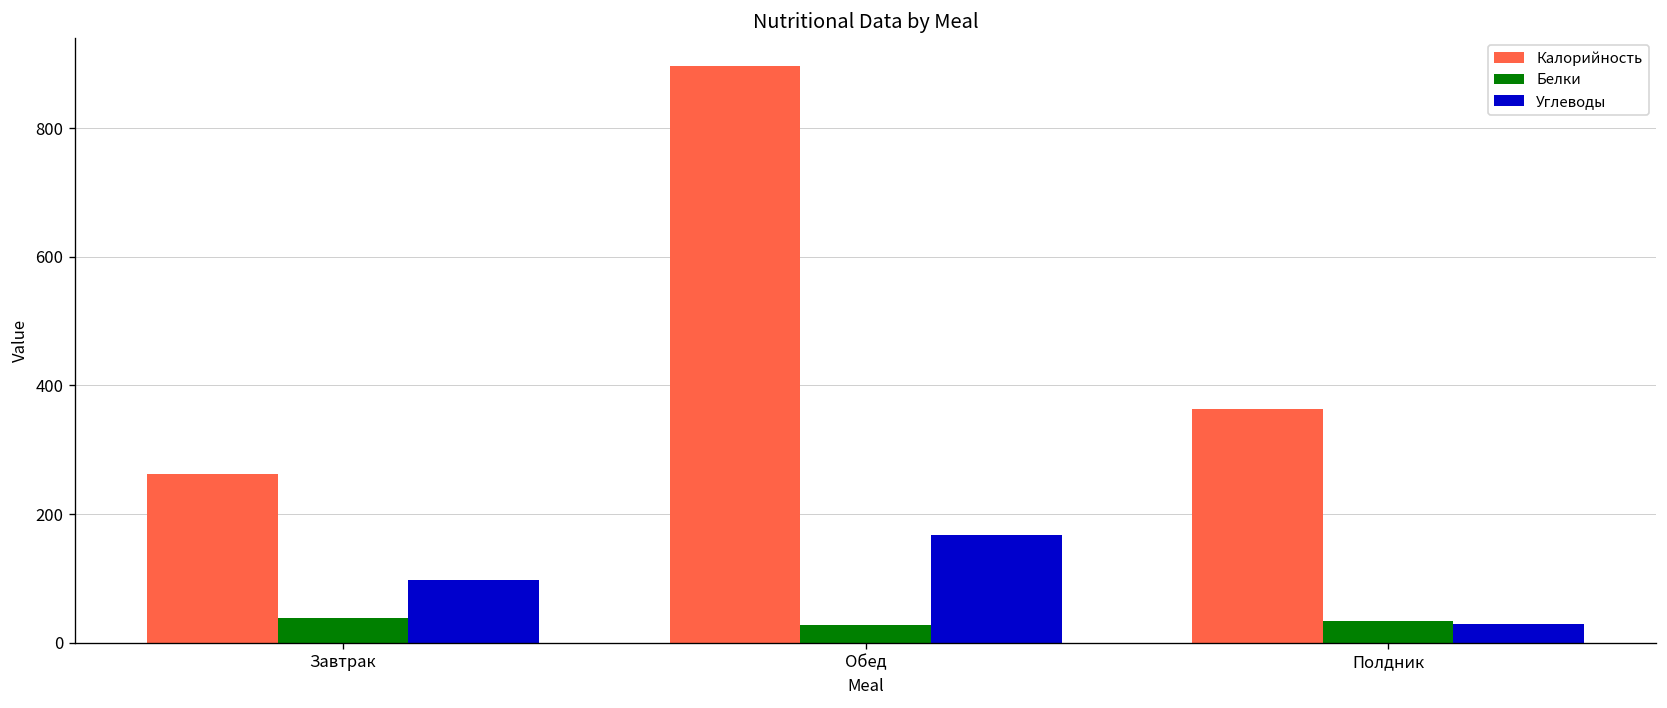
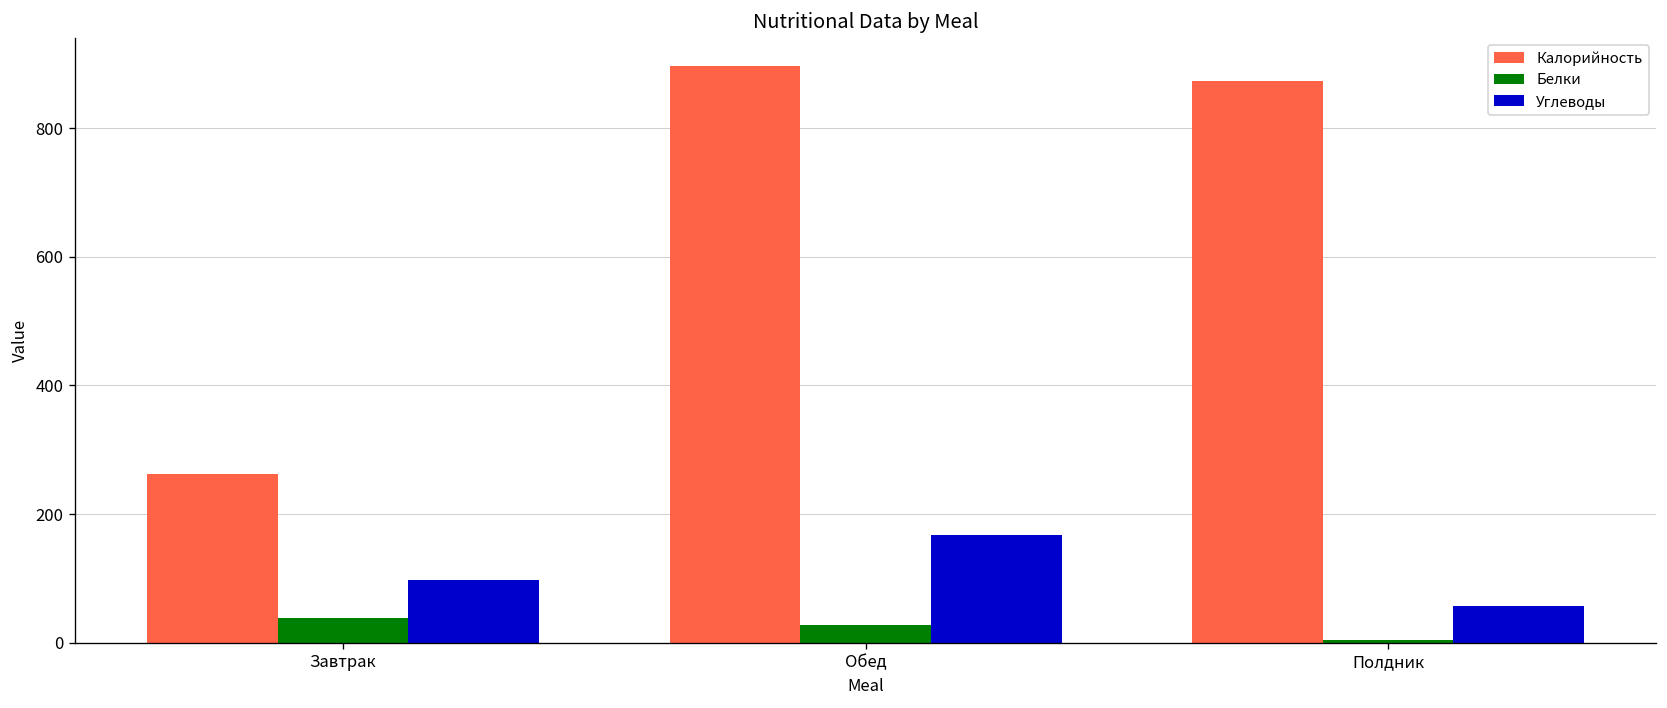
Калорийность, Полдник: 360 -> 870
Белки, Полдник: 30 -> 0
Углеводы, Полдник: 30 -> 60
